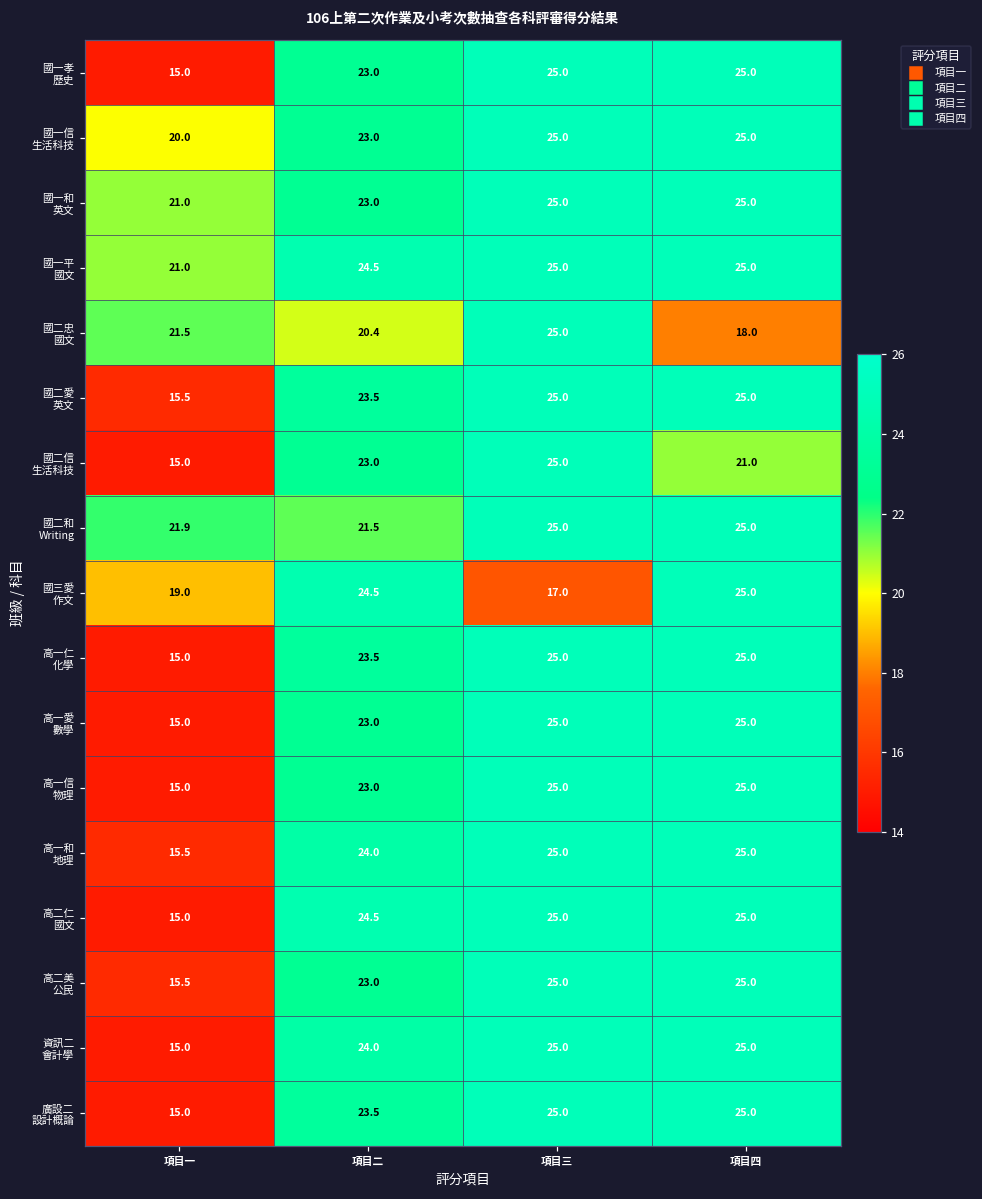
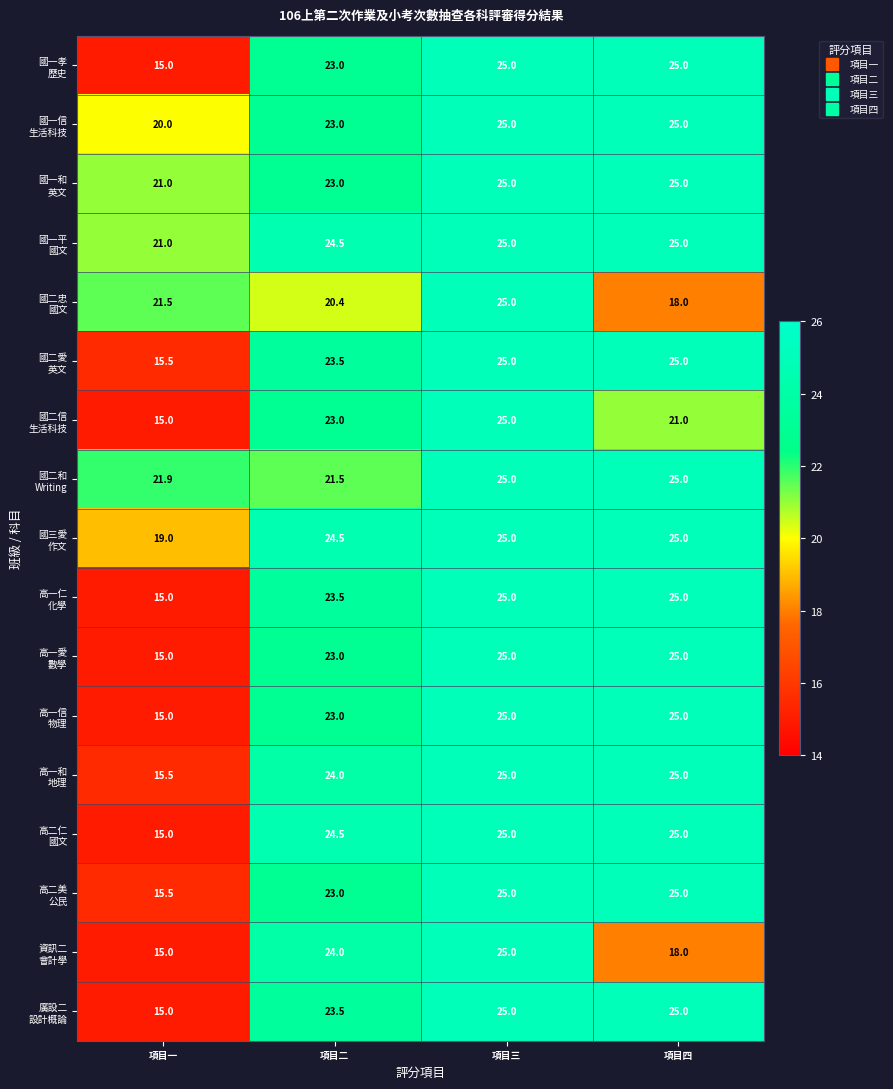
國三愛 作文, 項目三: 17.0 -> 25.0
資訊二 會計學, 項目四: 25.0 -> 18.0
